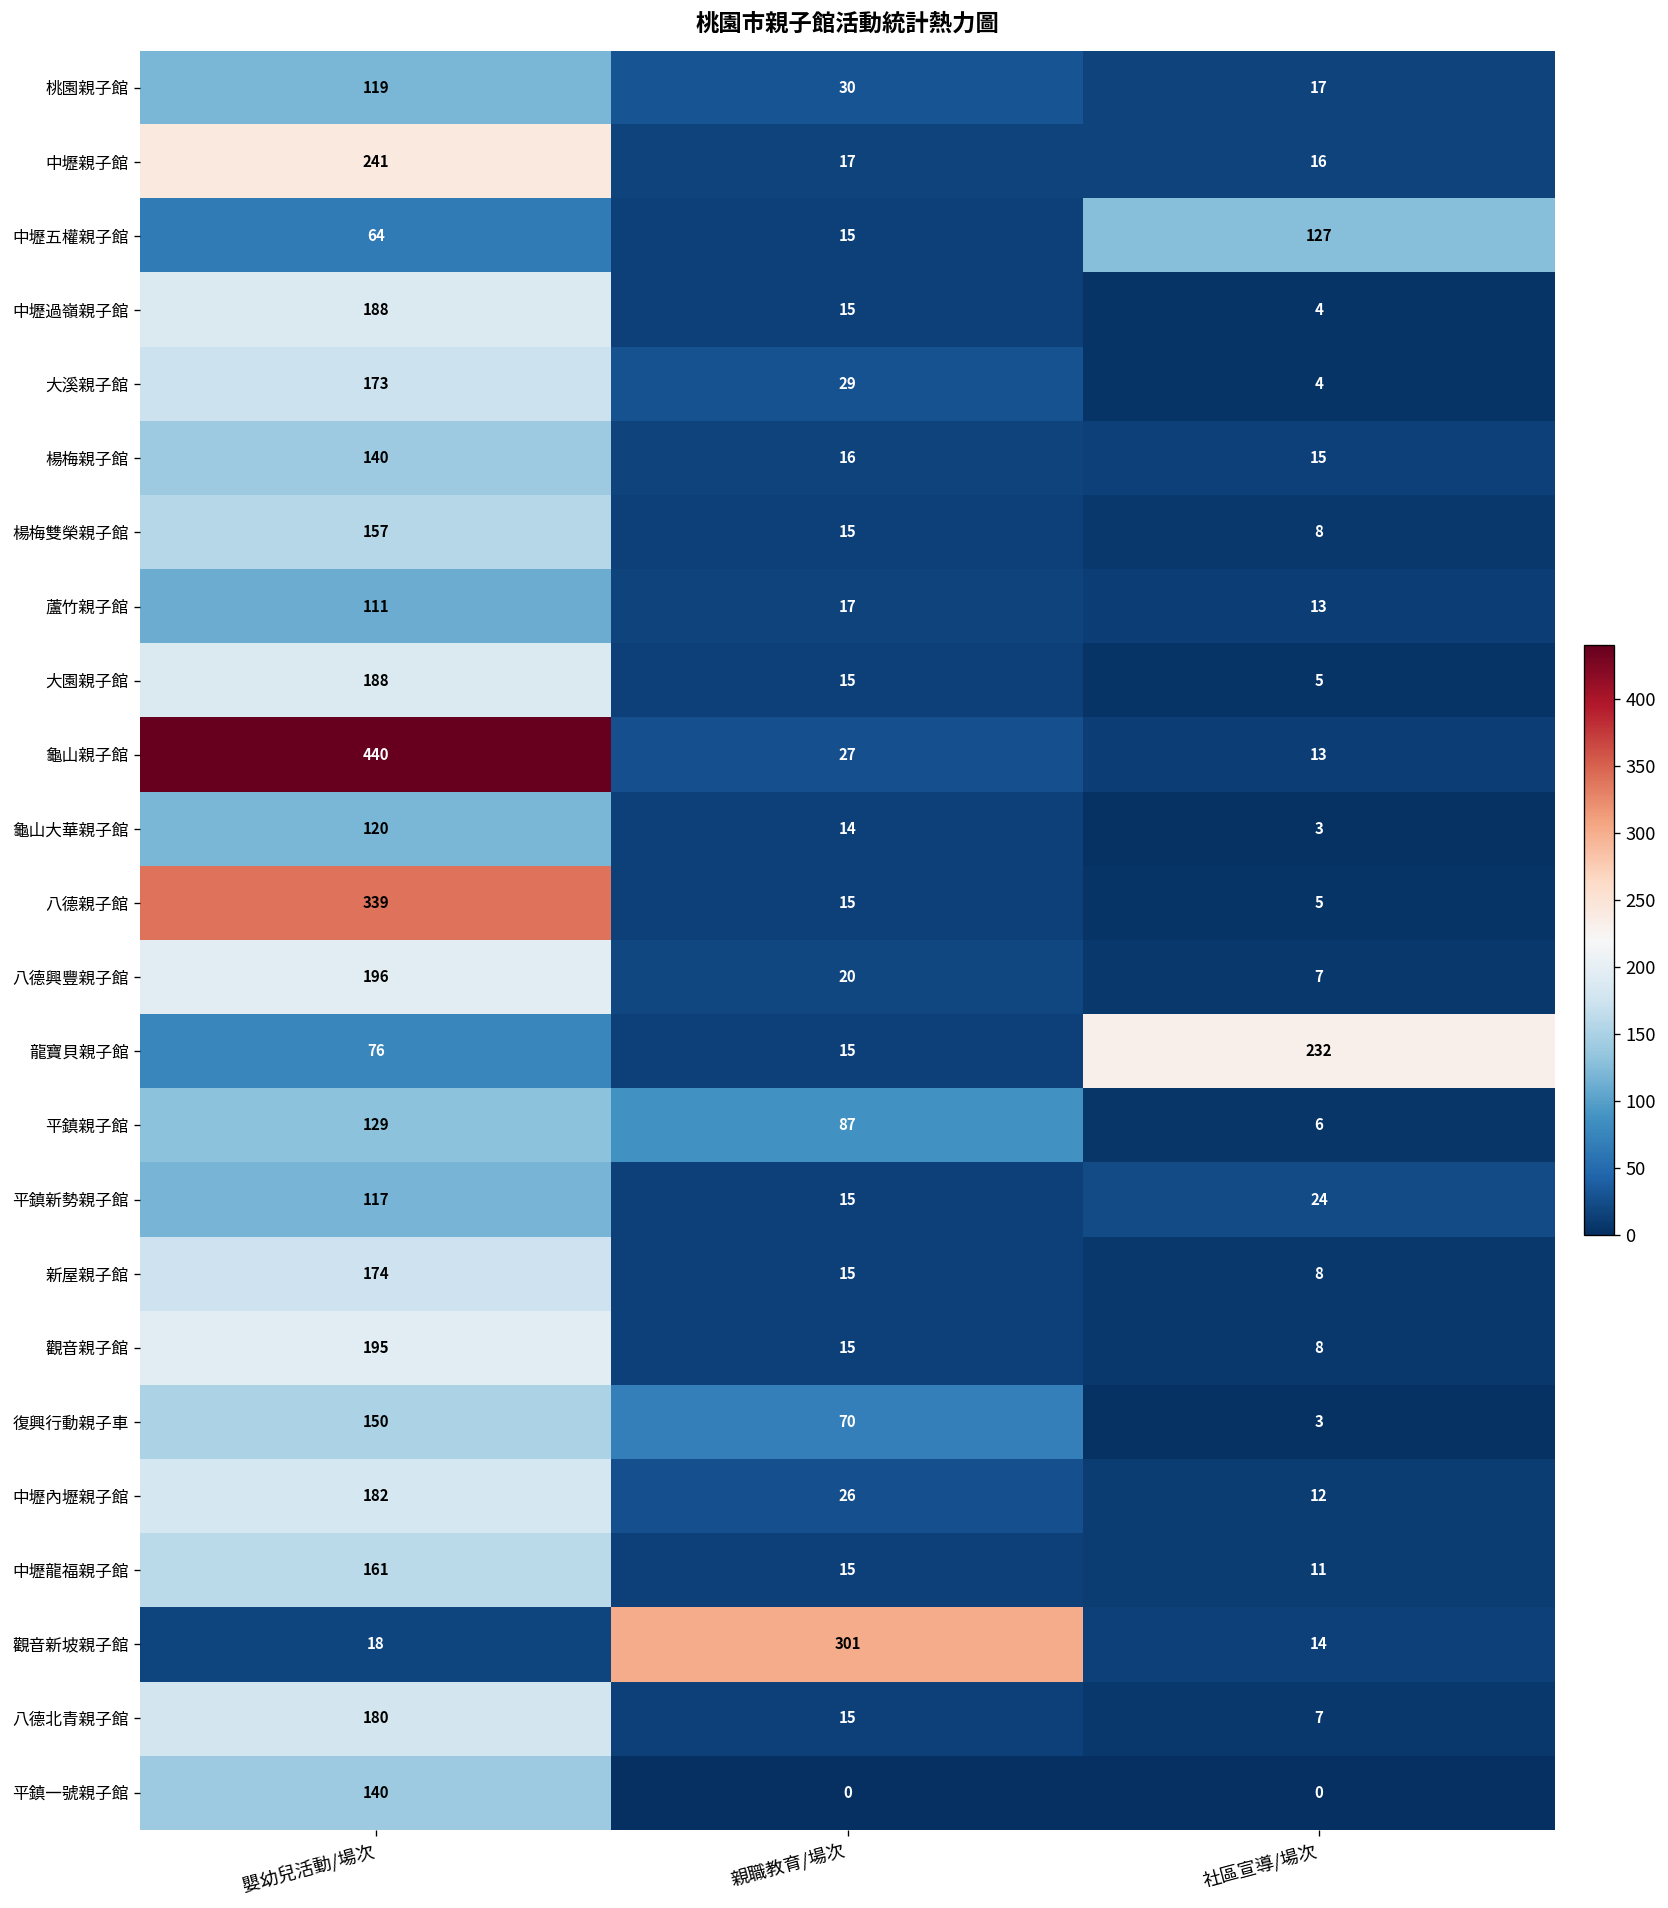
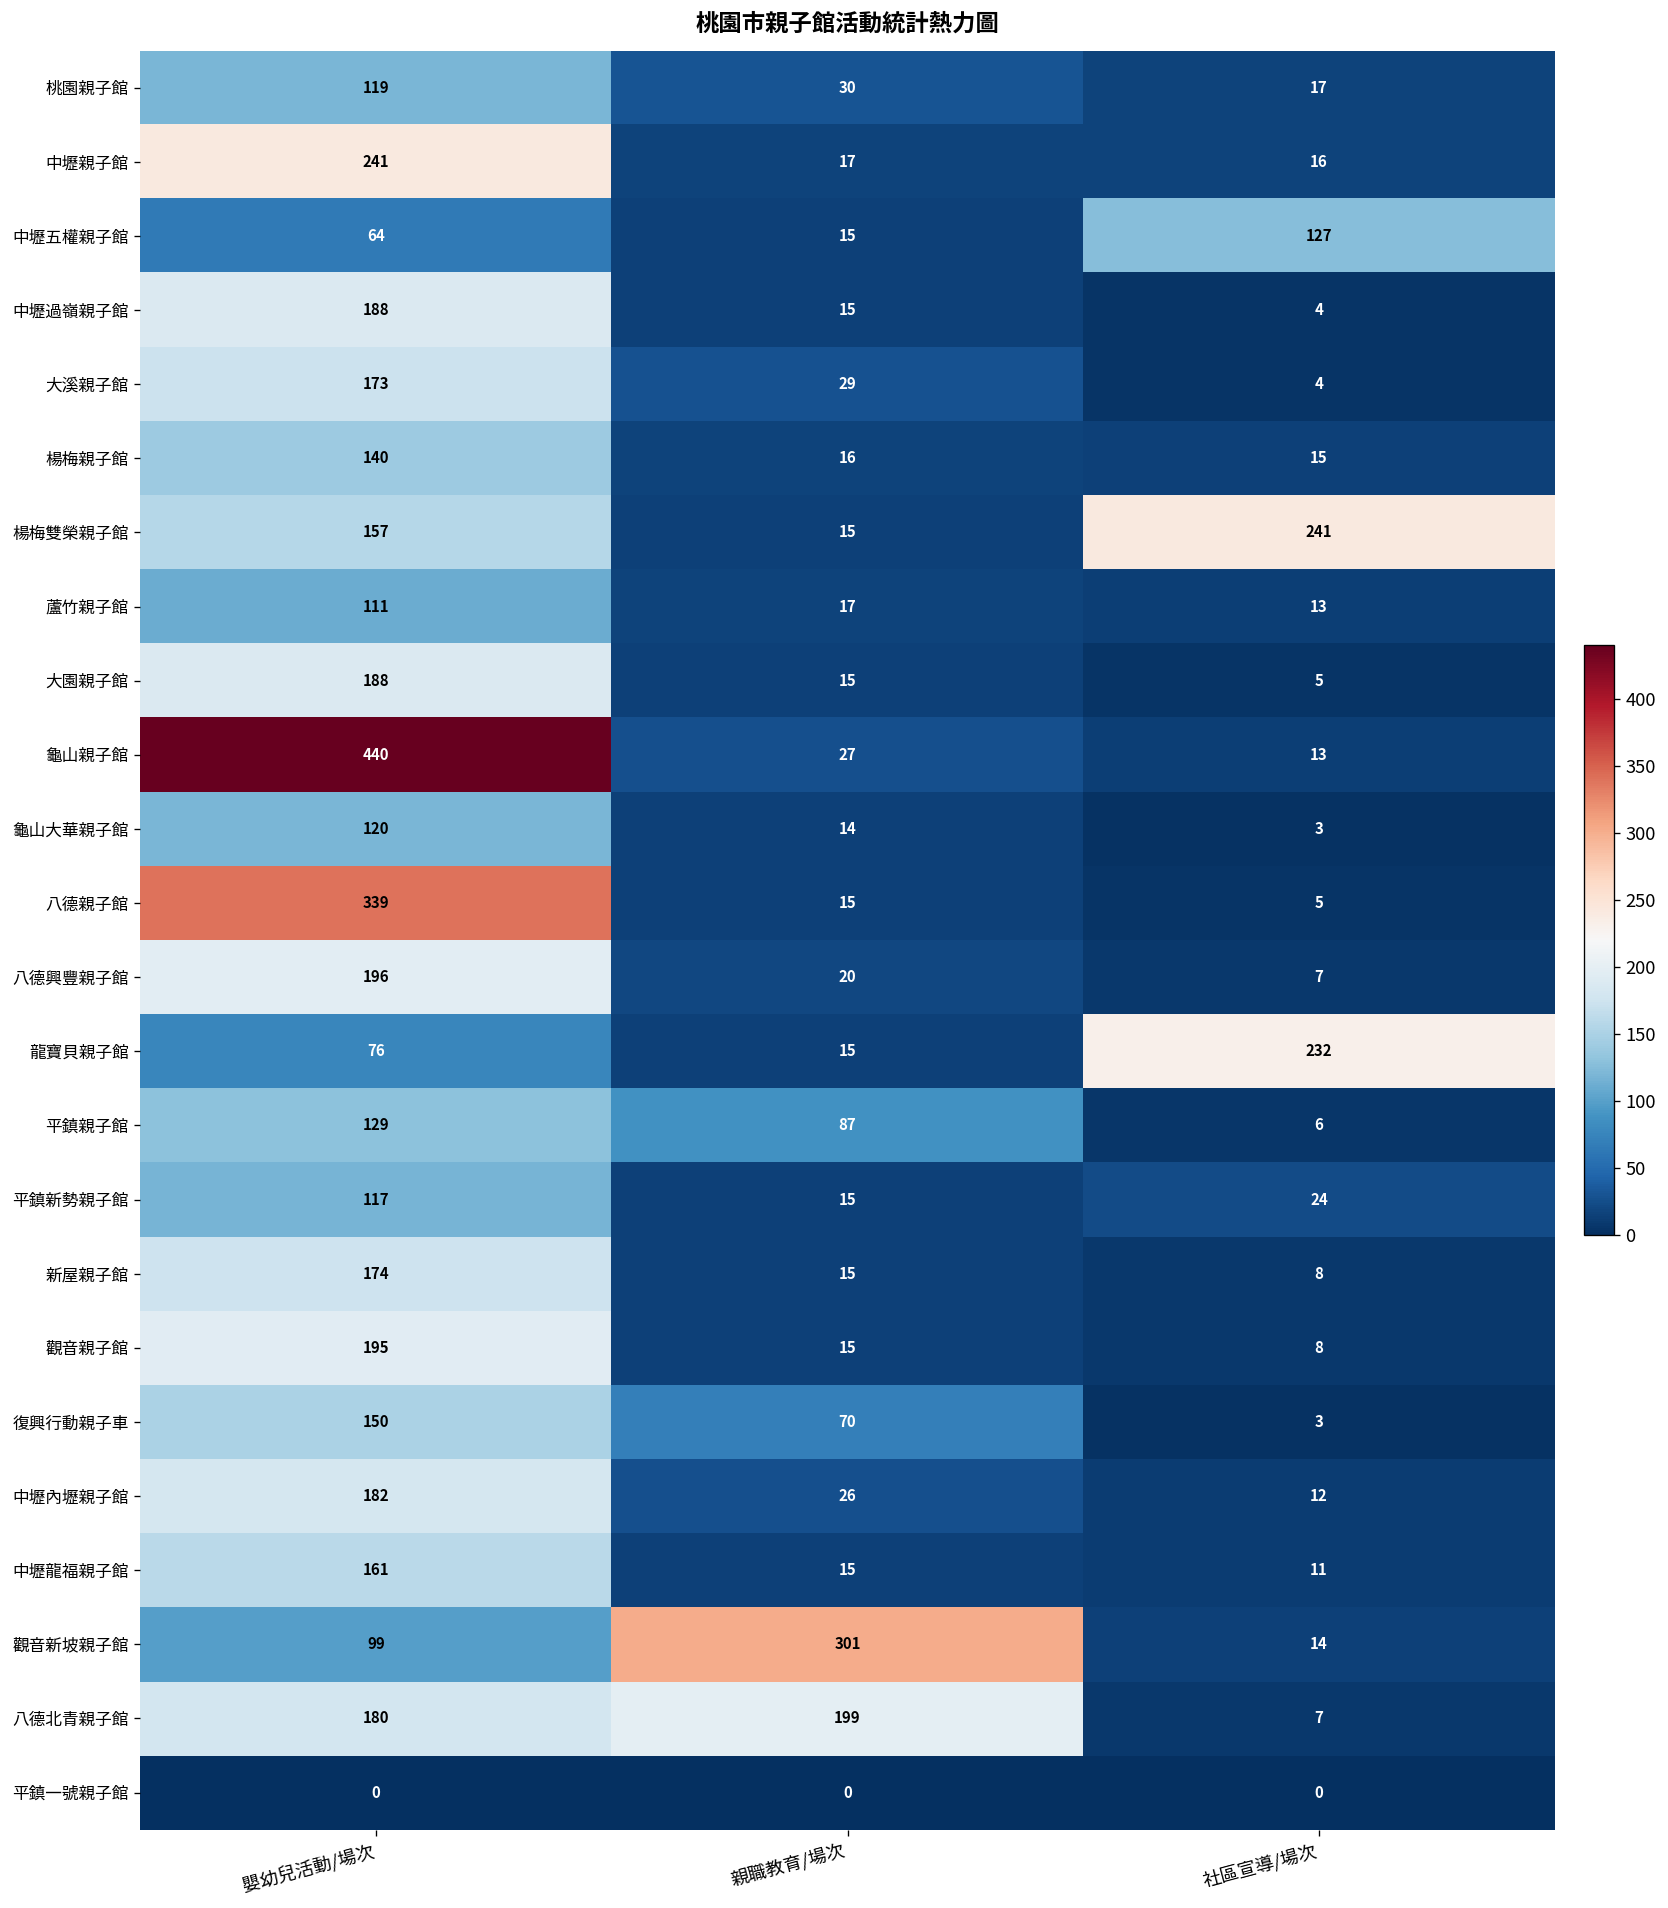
楊梅雙榮親子館, 社區宣導/場次: 8 -> 241
觀音新坡親子館, 嬰幼兒活動/場次: 18 -> 99
八德北青親子館, 親職教育/場次: 15 -> 199
平鎮一號親子館, 嬰幼兒活動/場次: 140 -> 0
